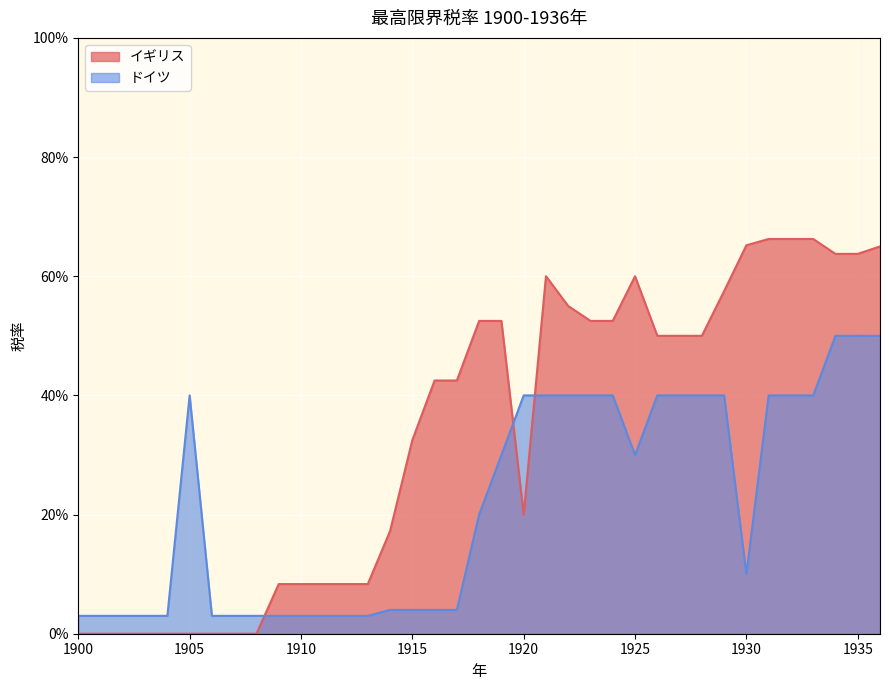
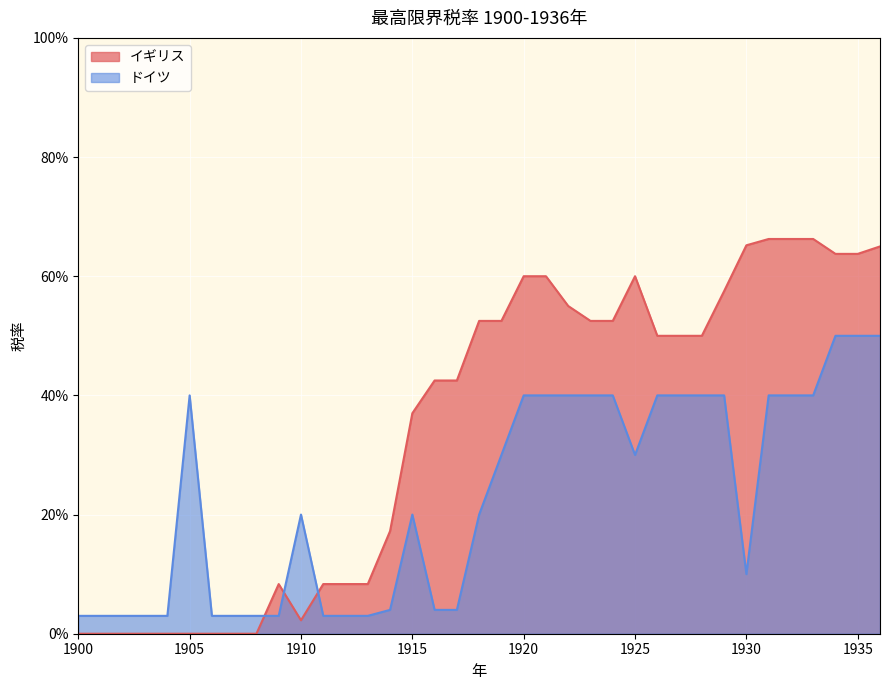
イギリス, 1910: 8% -> 2%
ドイツ, 1910: 3% -> 20%
イギリス, 1915: 33% -> 37%
ドイツ, 1915: 4% -> 20%
イギリス, 1920: 20% -> 60%
